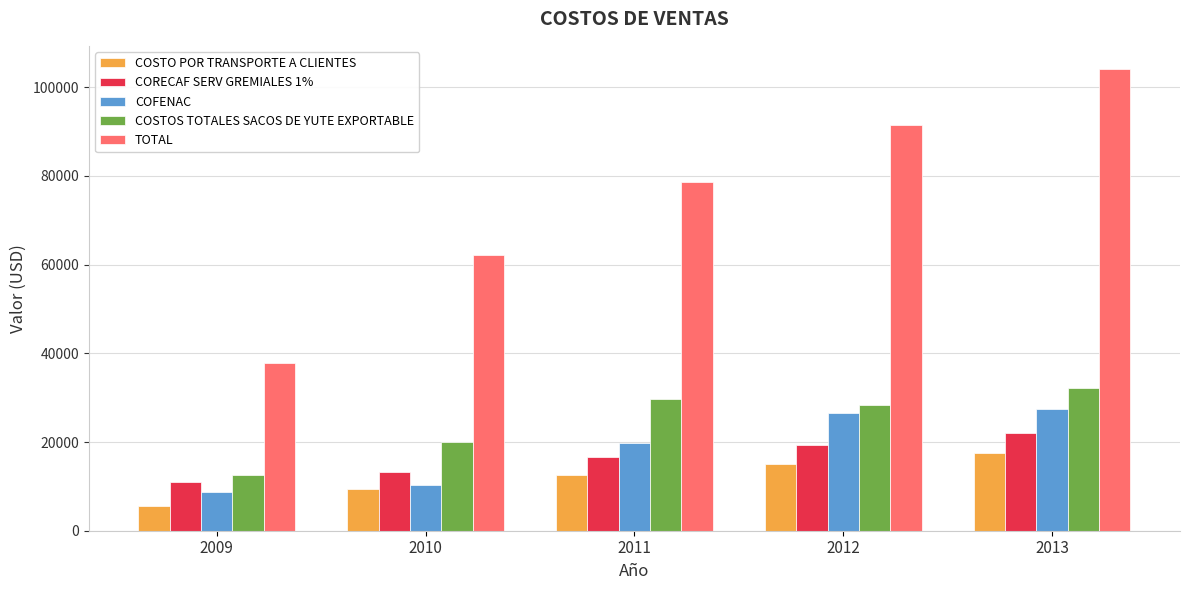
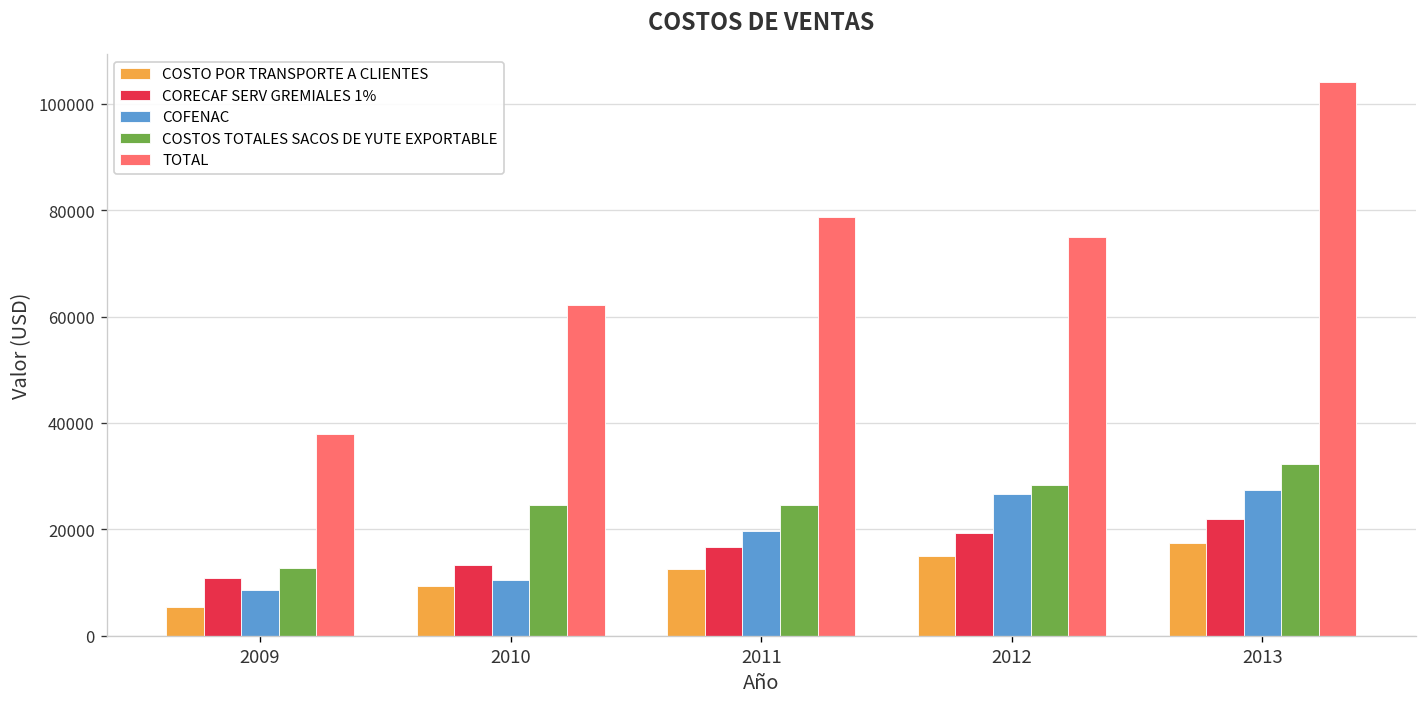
COSTOS TOTALES SACOS DE YUTE EXPORTABLE, 2010: 20000 -> 25000
COSTOS TOTALES SACOS DE YUTE EXPORTABLE, 2011: 30000 -> 25000
TOTAL, 2012: 91000 -> 75000
